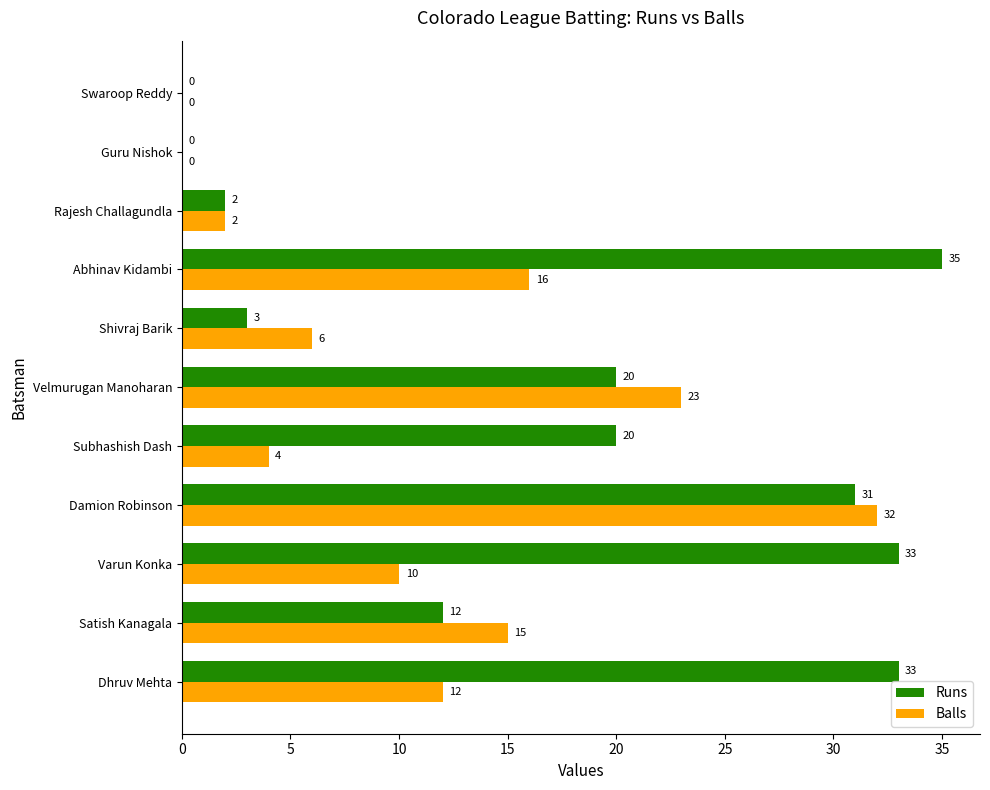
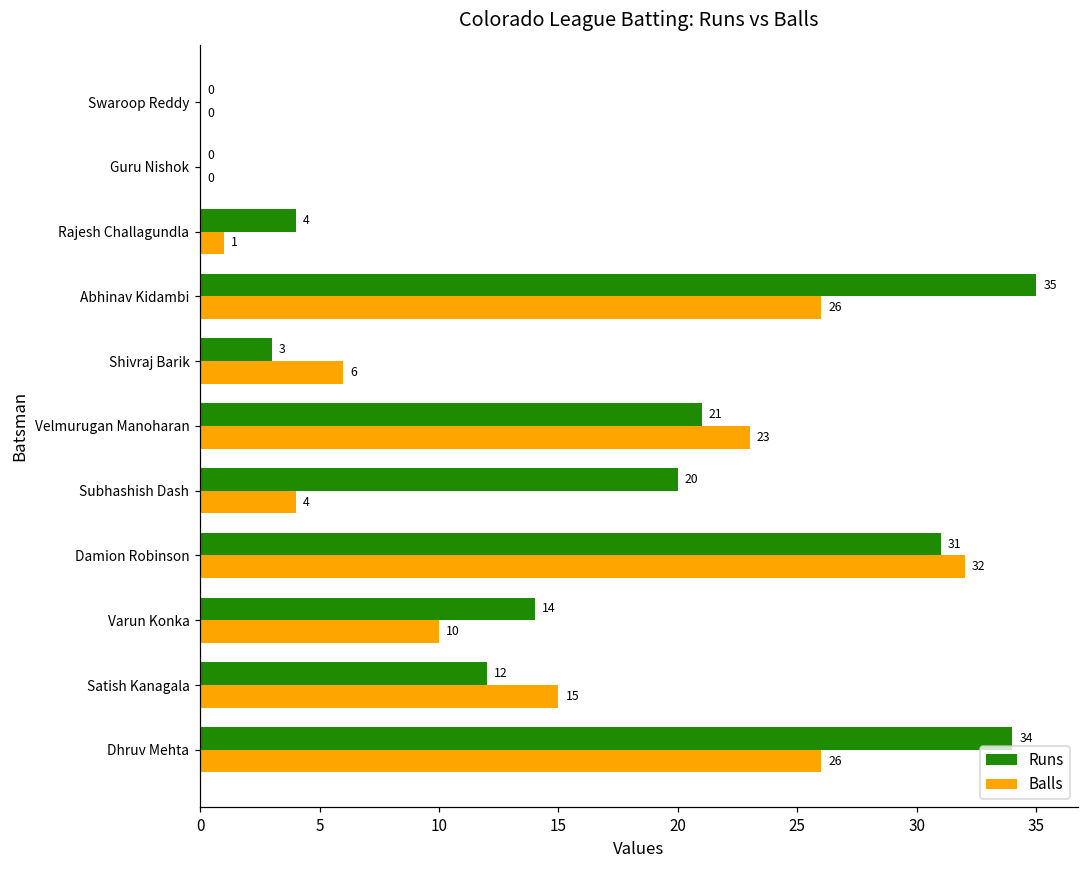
Runs, Rajesh Challagundla: 2 -> 4
Balls, Rajesh Challagundla: 2 -> 1
Balls, Abhinav Kidambi: 16 -> 26
Runs, Velmurugan Manoharan: 20 -> 21
Runs, Varun Konka: 33 -> 14
Runs, Dhruv Mehta: 33 -> 34
Balls, Dhruv Mehta: 12 -> 26
